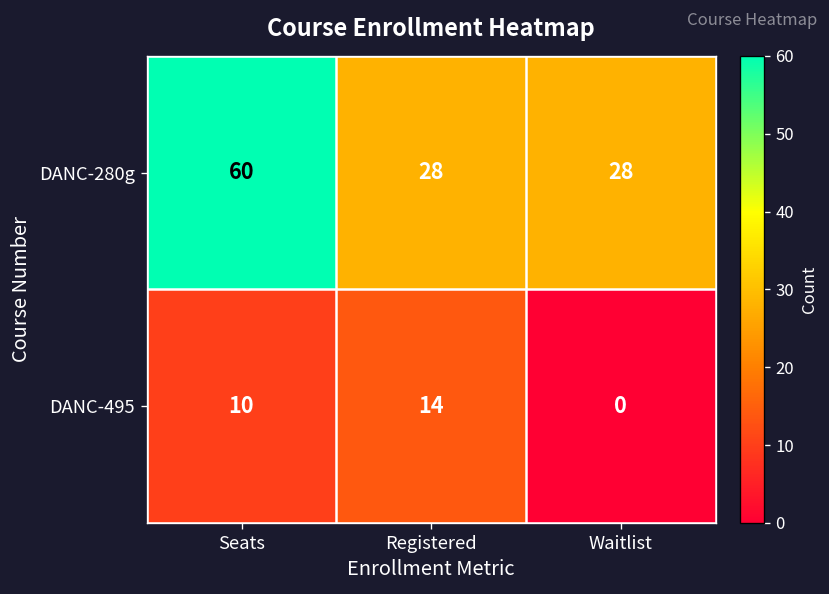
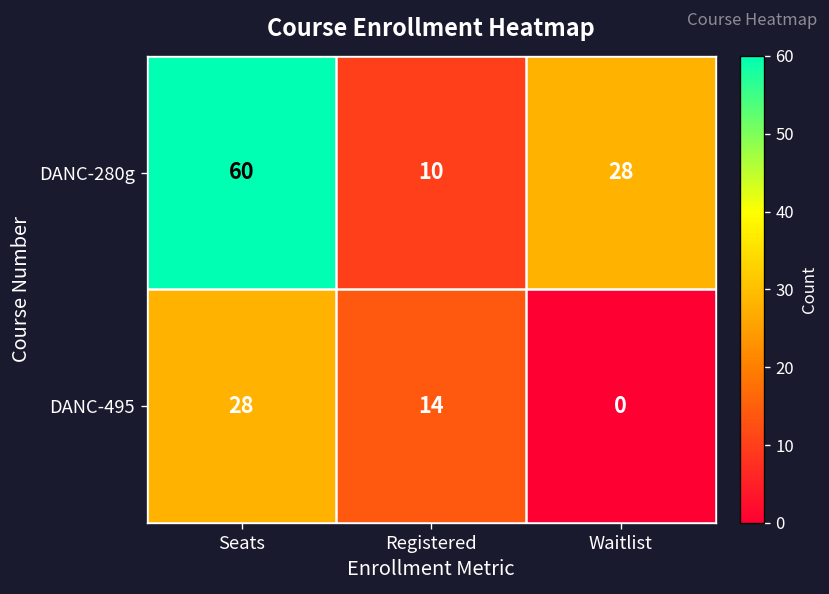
DANC-280g, Registered: 28 -> 10
DANC-495, Seats: 10 -> 28
